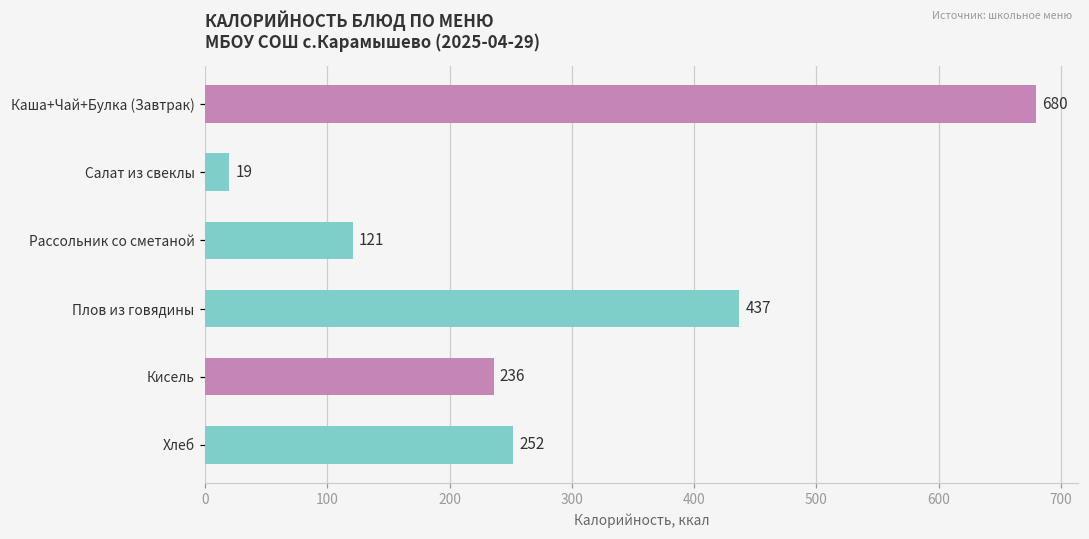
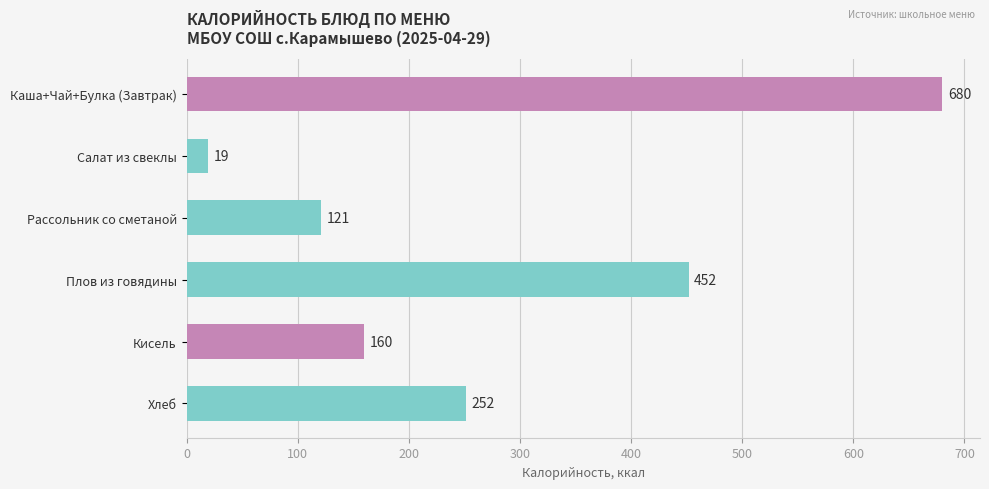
Плов из говядины: 437 -> 452
Кисель: 236 -> 160
